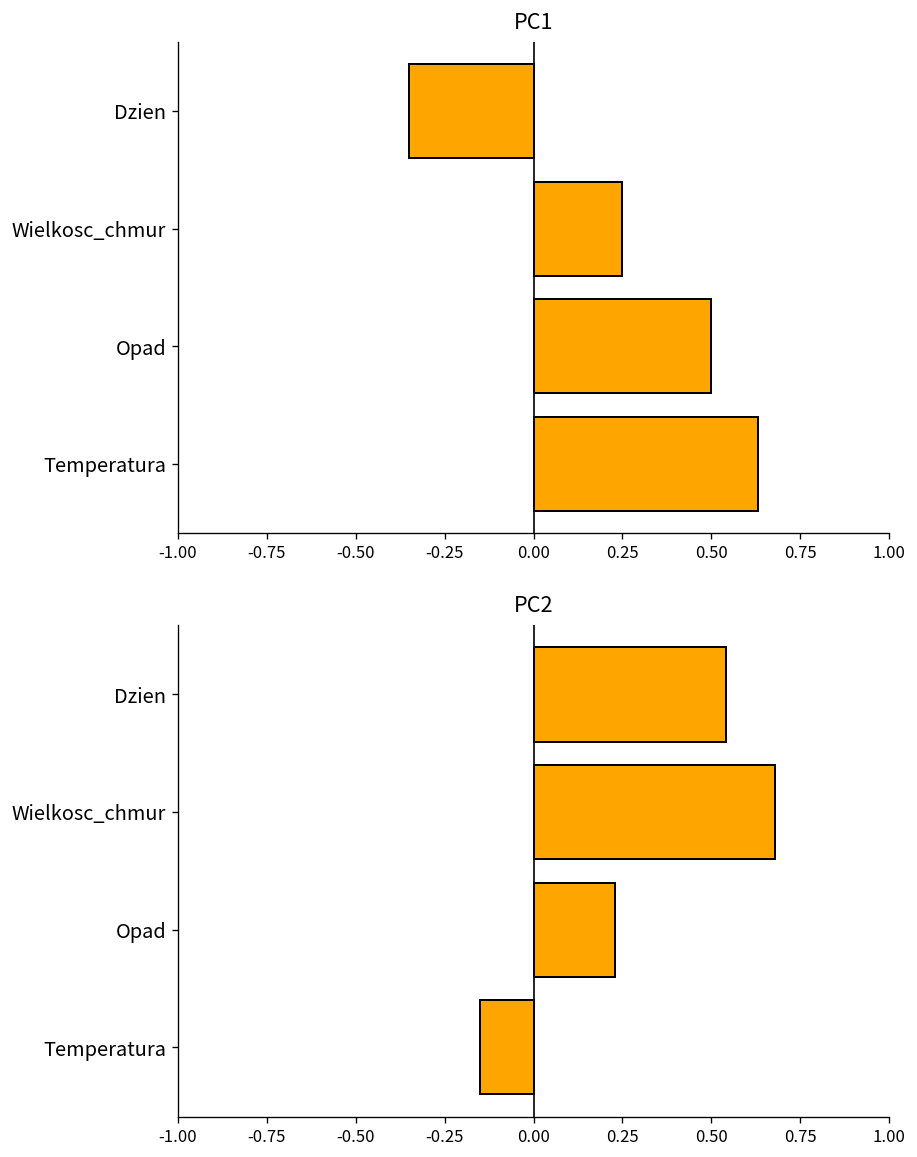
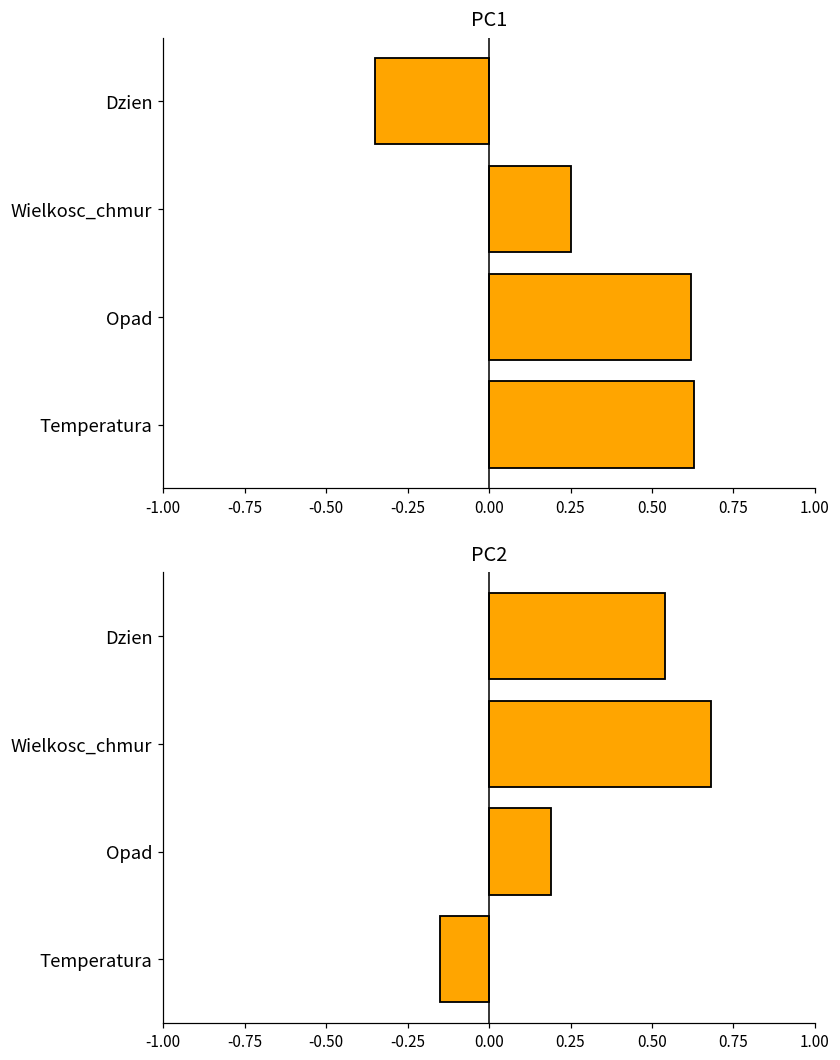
PC1, Opad: 0.50 -> 0.62
PC2, Opad: 0.23 -> 0.19
